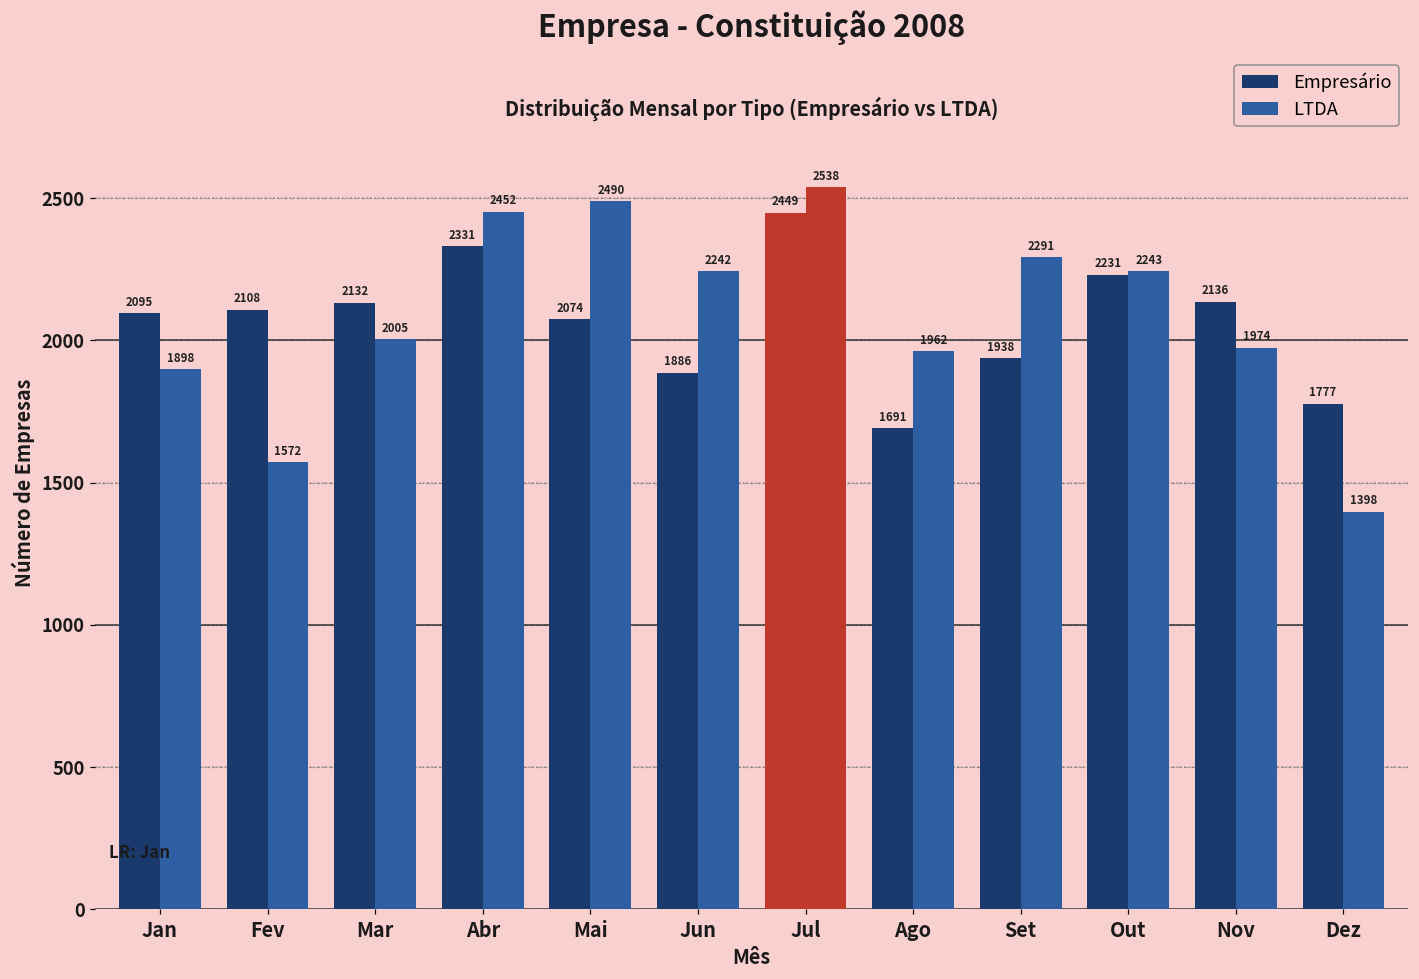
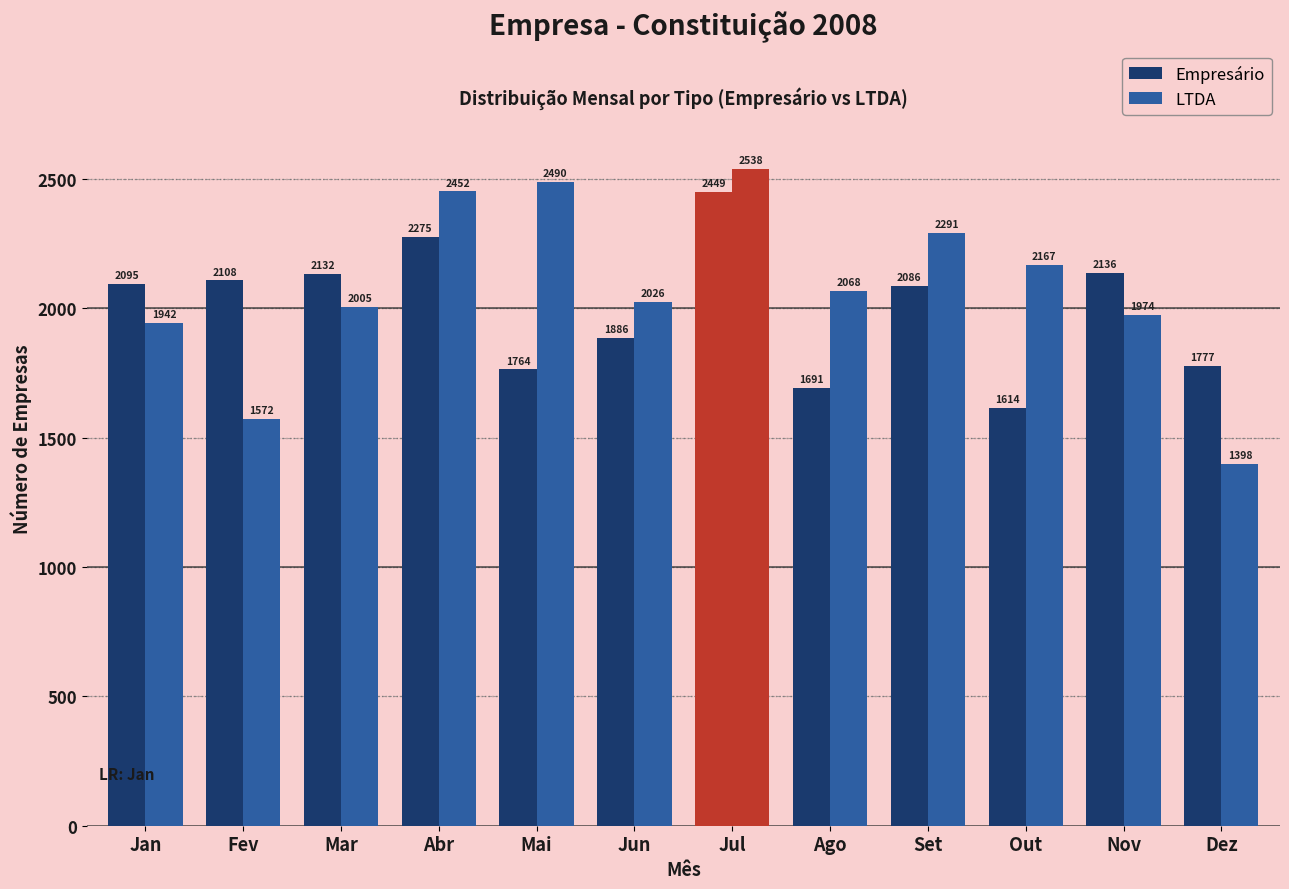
LTDA, Jan: 1898 -> 1942
Empresário, Abr: 2331 -> 2275
Empresário, Mai: 2074 -> 1764
LTDA, Jun: 2242 -> 2026
LTDA, Ago: 1962 -> 2068
Empresário, Set: 1938 -> 2086
Empresário, Out: 2231 -> 1614
LTDA, Out: 2243 -> 2167
